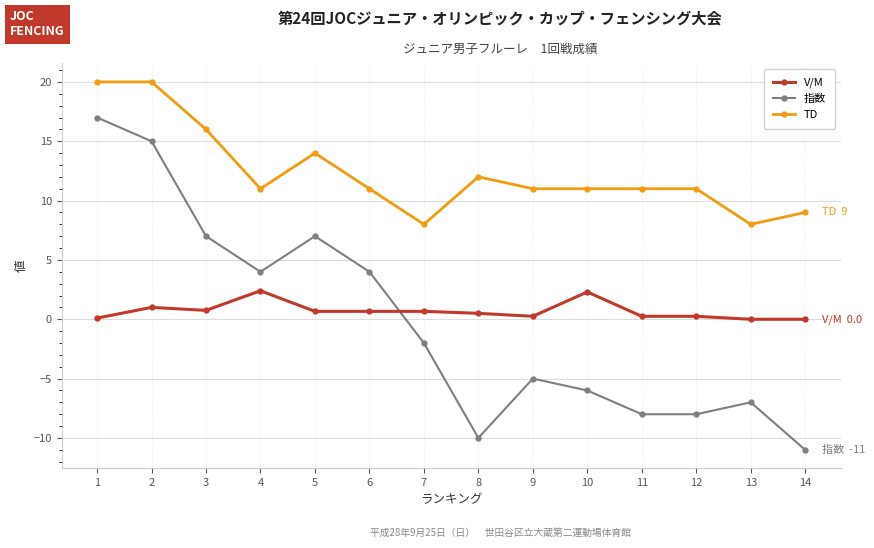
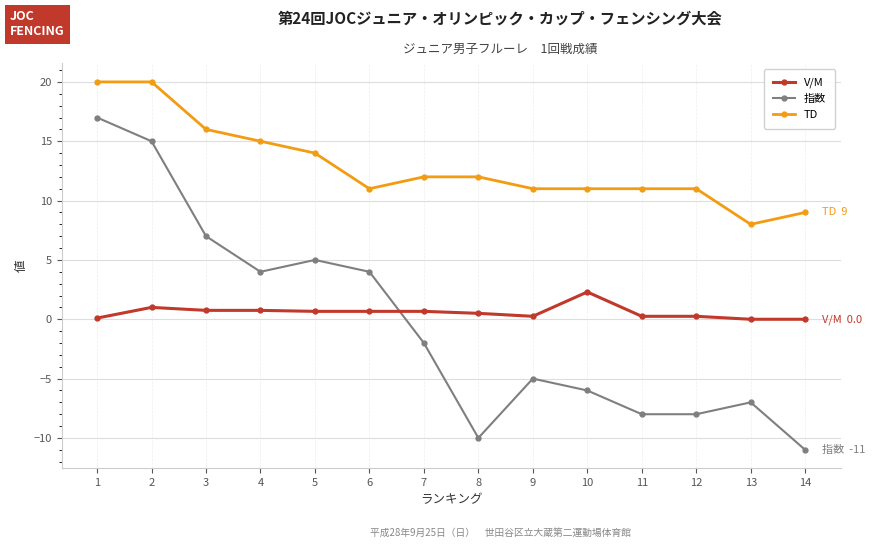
V/M, 4: 2.4 -> 0.8
TD, 4: 11 -> 15
指数, 5: 7 -> 5
TD, 7: 8 -> 12
